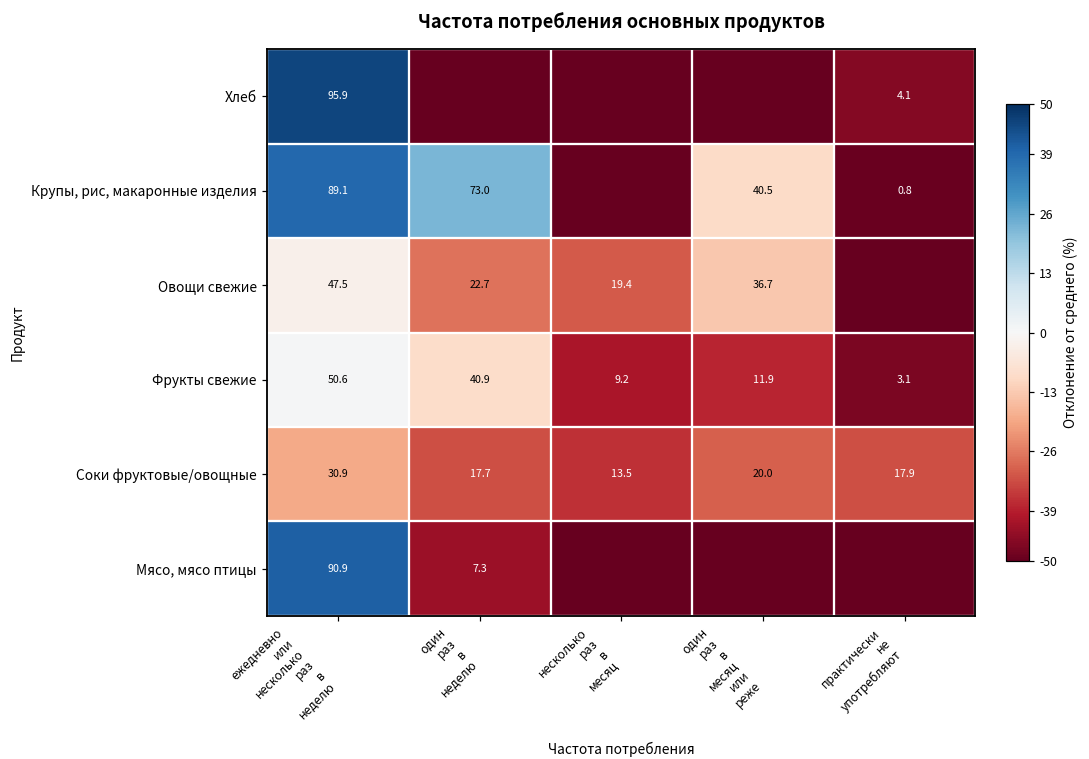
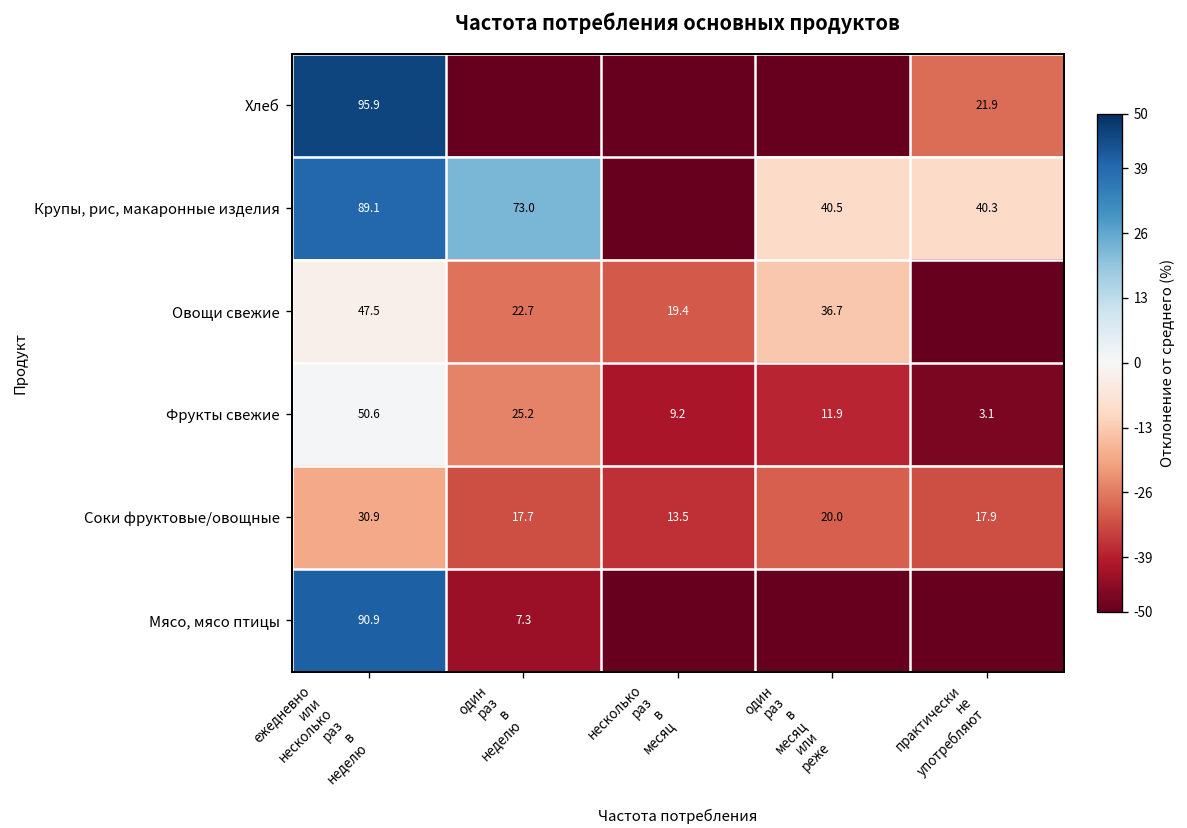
Хлеб, практически не употребляют: 4.1 -> 21.9
Крупы, рис, макаронные изделия, практически не употребляют: 0.8 -> 40.3
Фрукты свежие, один раз в неделю: 40.9 -> 25.2
